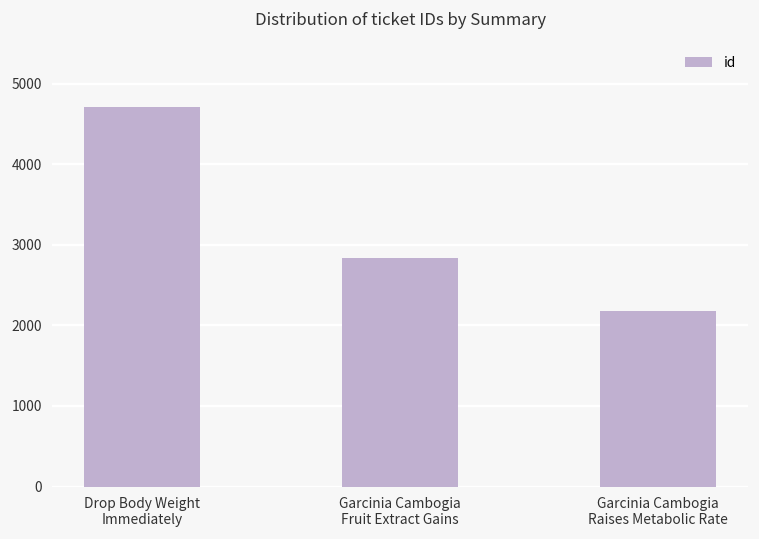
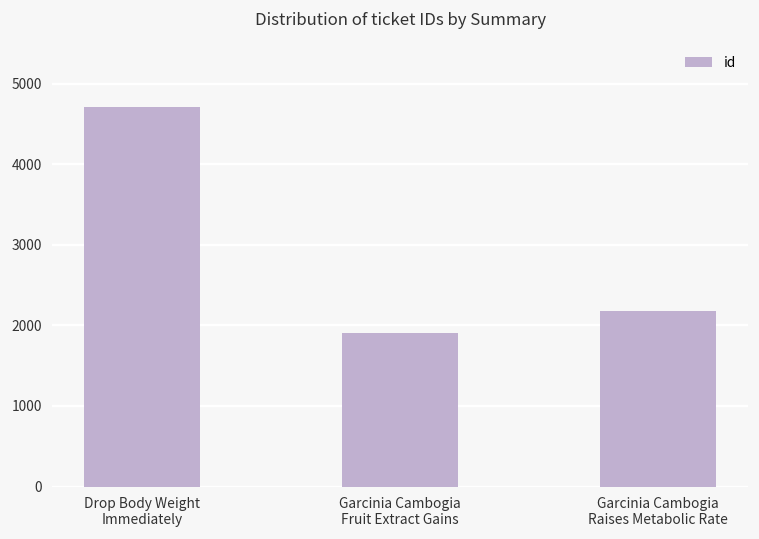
Garcinia Cambogia Fruit Extract Gains: 2800 -> 1900
